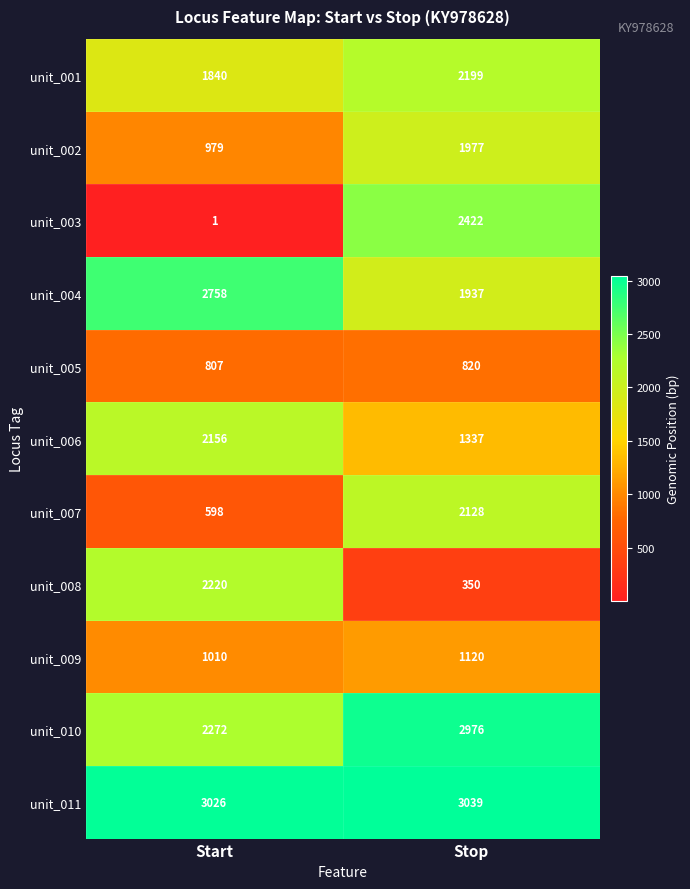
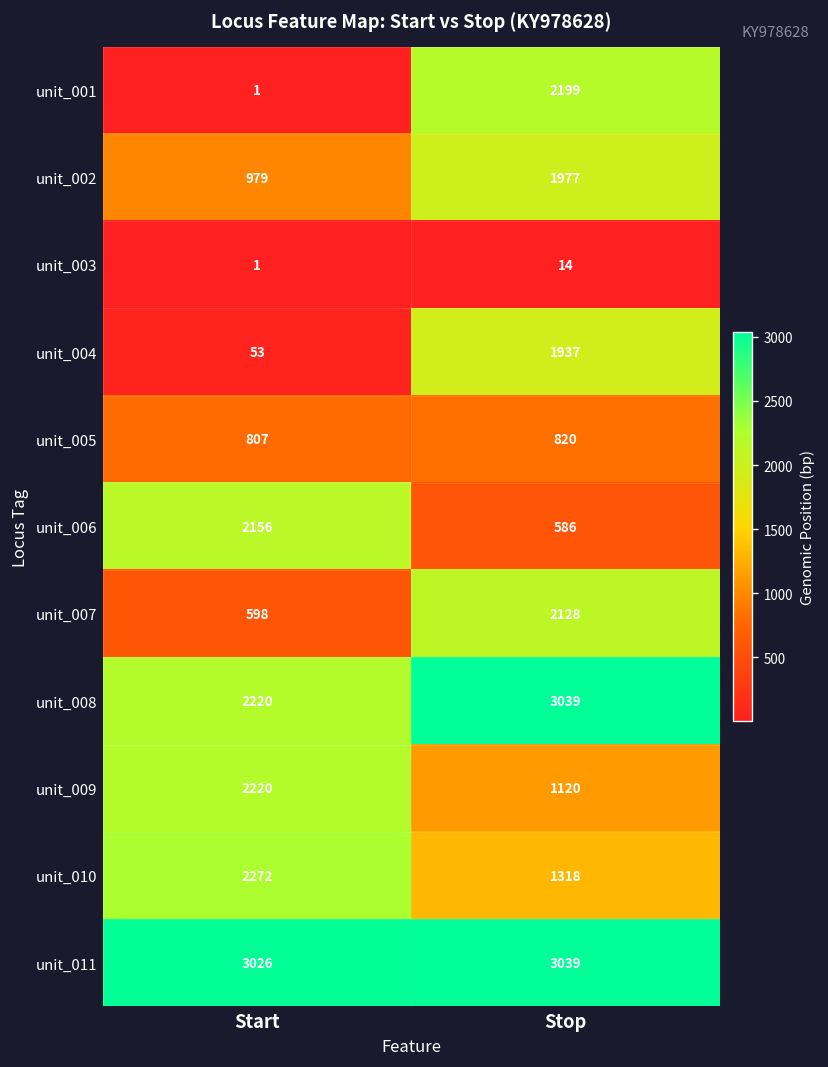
unit_001, Start: 1840 -> 1
unit_003, Stop: 2422 -> 14
unit_004, Start: 2758 -> 53
unit_006, Stop: 1337 -> 586
unit_008, Stop: 350 -> 3039
unit_009, Start: 1010 -> 2220
unit_010, Stop: 2976 -> 1318
